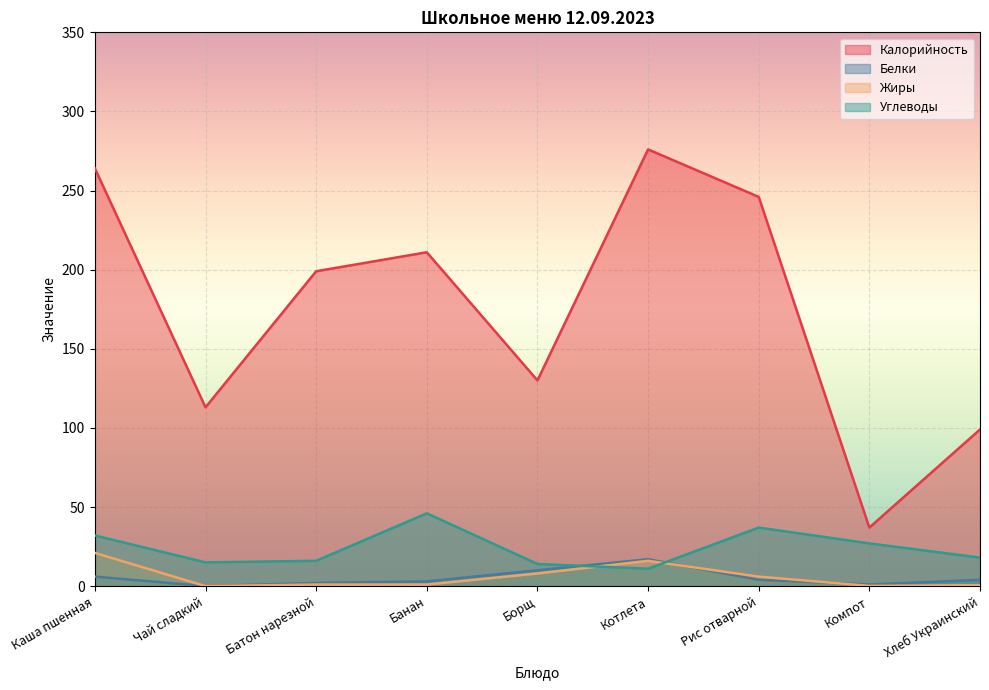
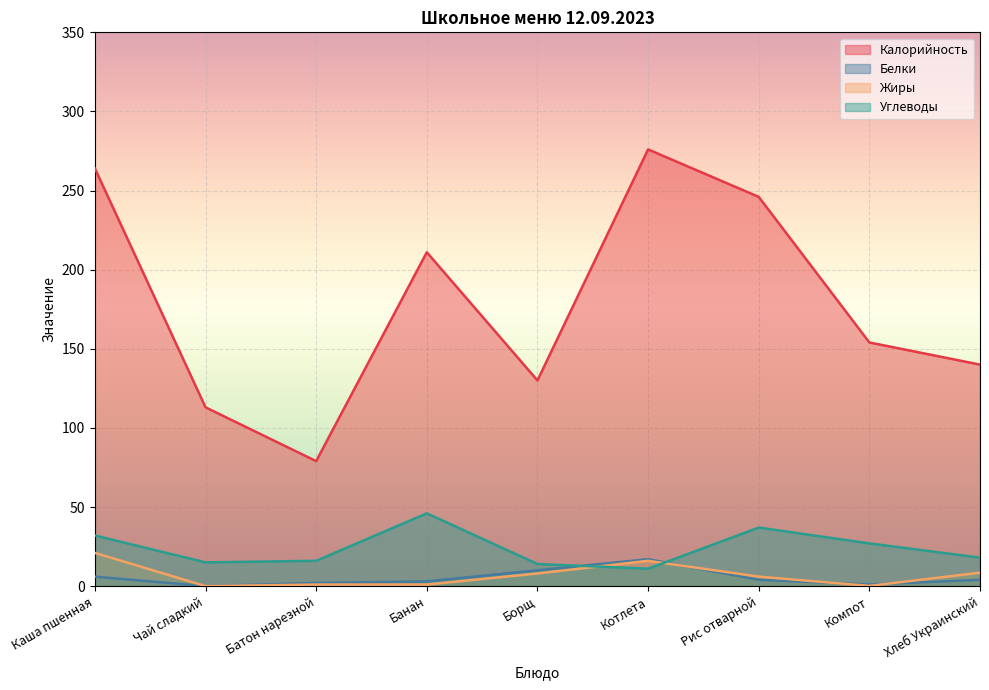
Калорийность, Батон нарезной: 199 -> 79
Калорийность, Компот: 37 -> 154
Калорийность, Хлеб Украинский: 99 -> 140
Жиры, Хлеб Украинский: 1 -> 9
